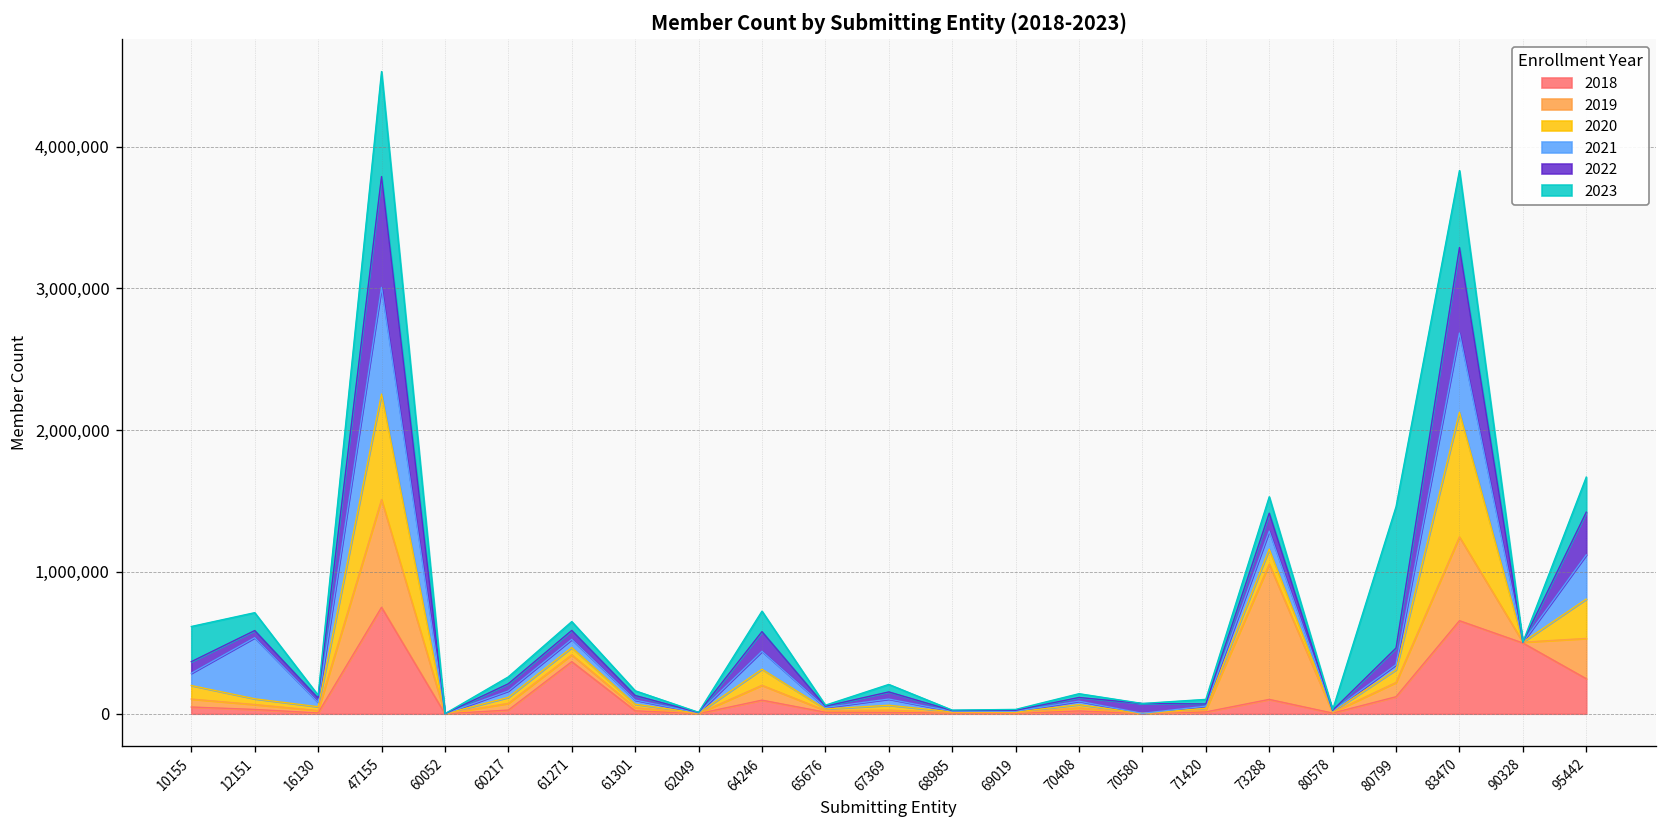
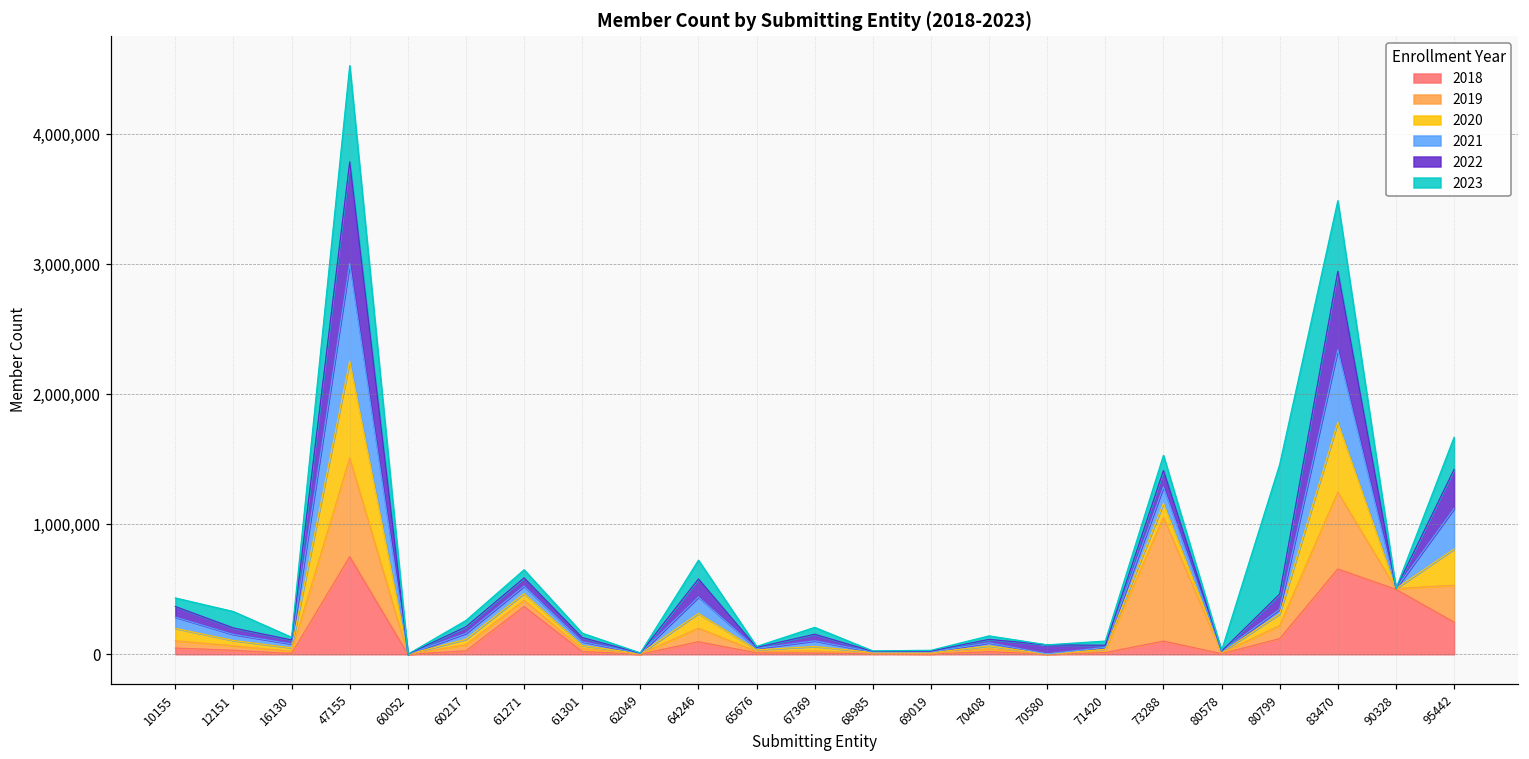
2023, 10155: 250,000 -> 70,000
2021, 12151: 430,000 -> 50,000
2020, 83470: 880,000 -> 540,000
